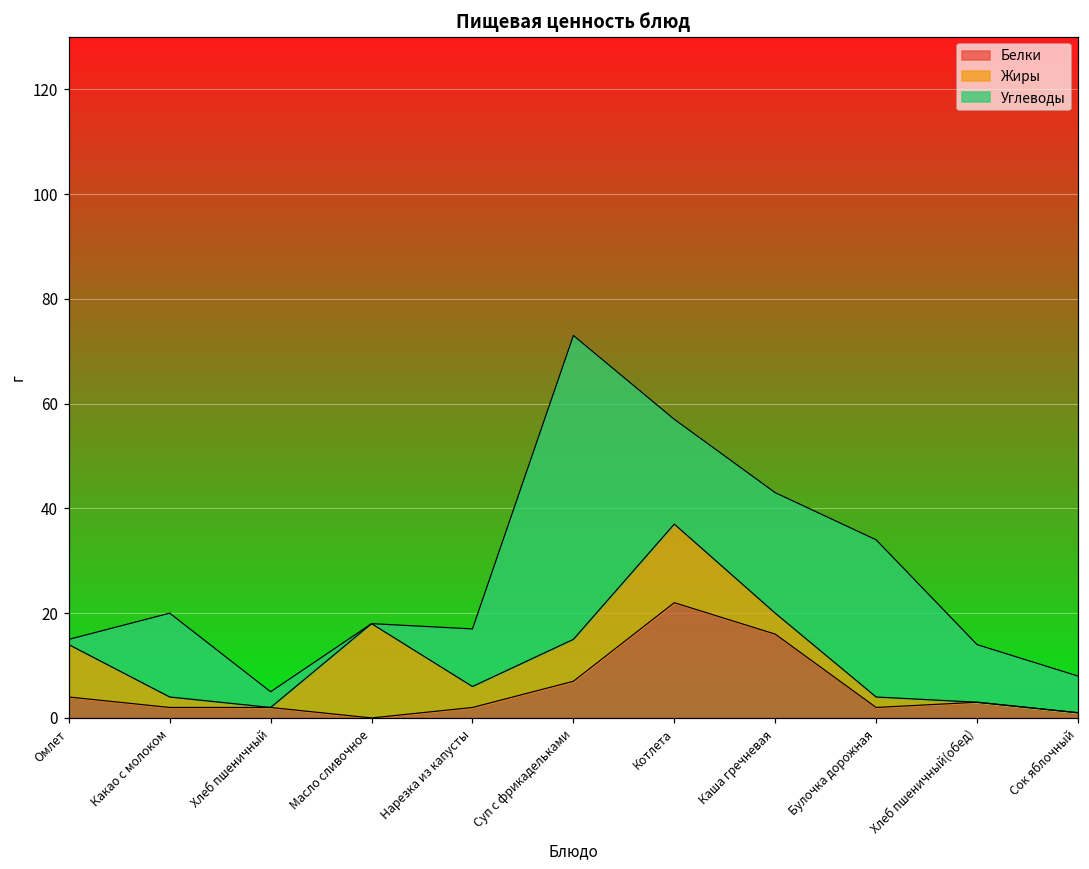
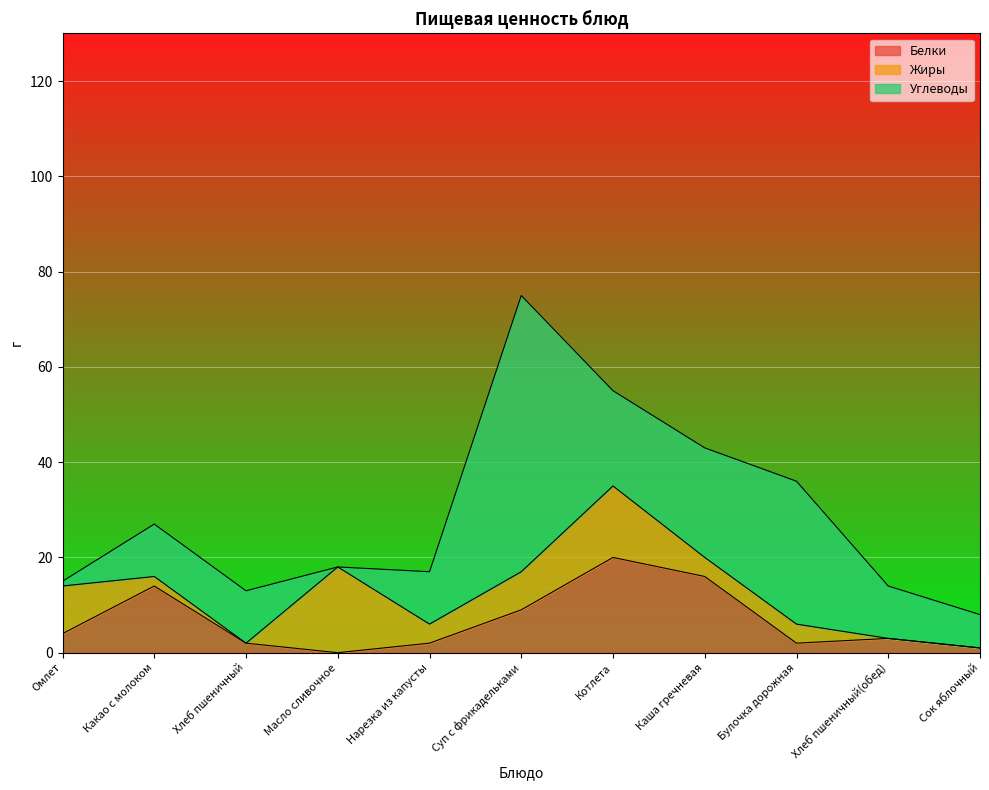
Белки, Какао с молоком: 2 -> 14
Углеводы, Какао с молоком: 16 -> 11
Углеводы, Хлеб пшеничный: 3 -> 11
Белки, Суп с фрикадельками: 7 -> 9
Белки, Котлета: 22 -> 20
Жиры, Булочка дорожная: 2 -> 4
